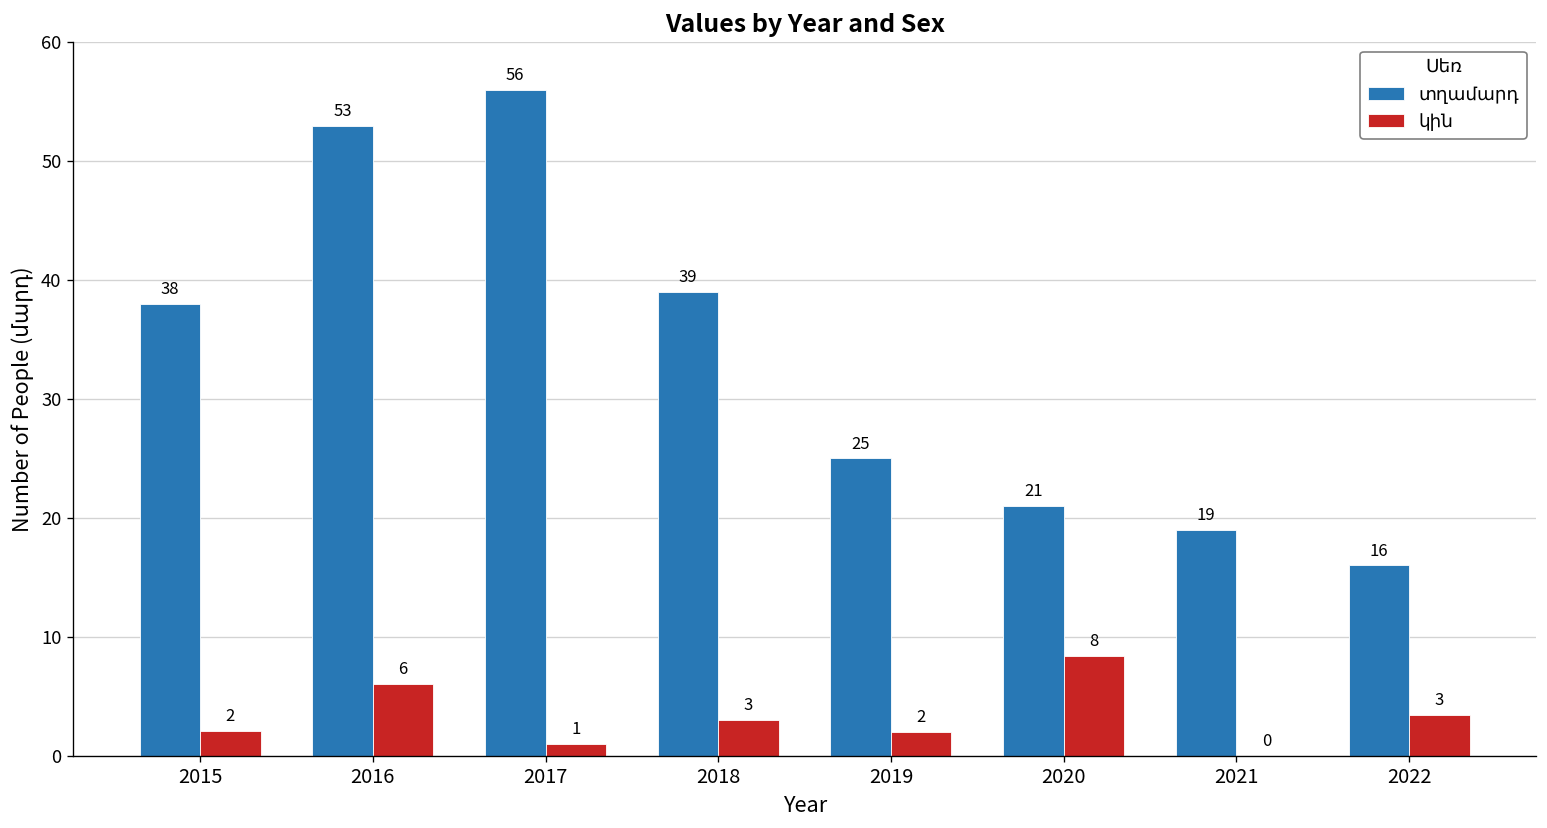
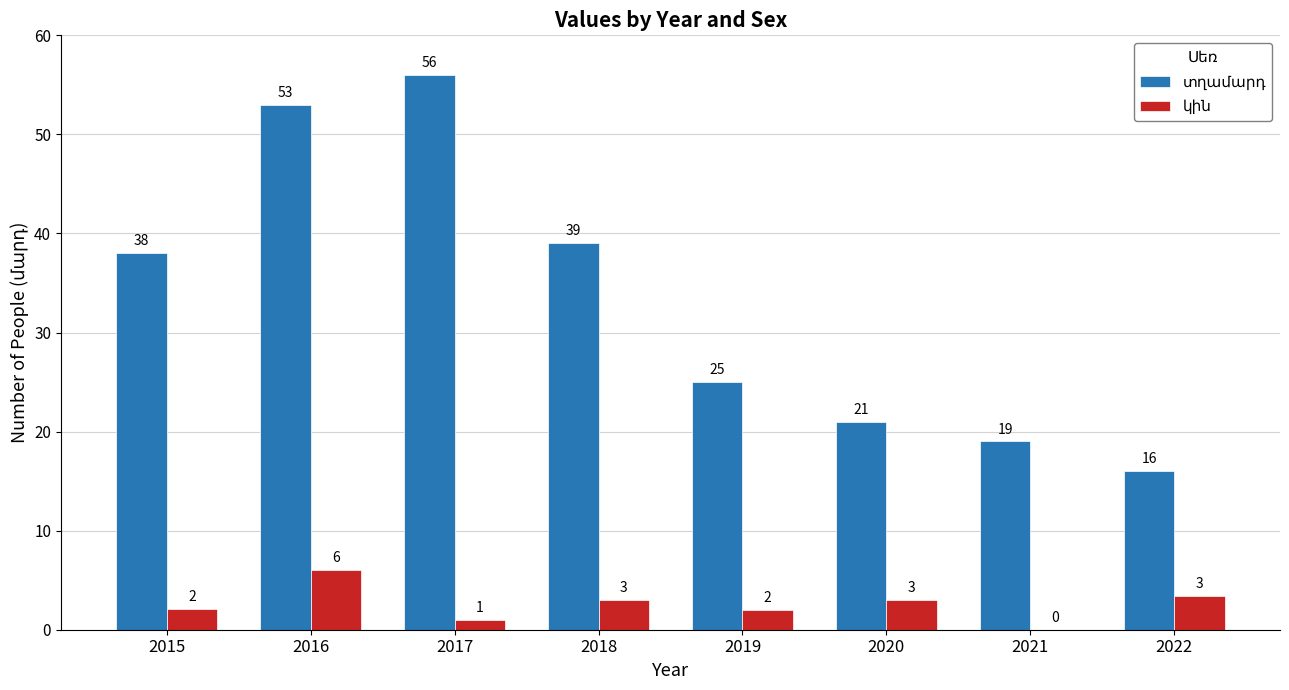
կին, 2020: 8 -> 3
